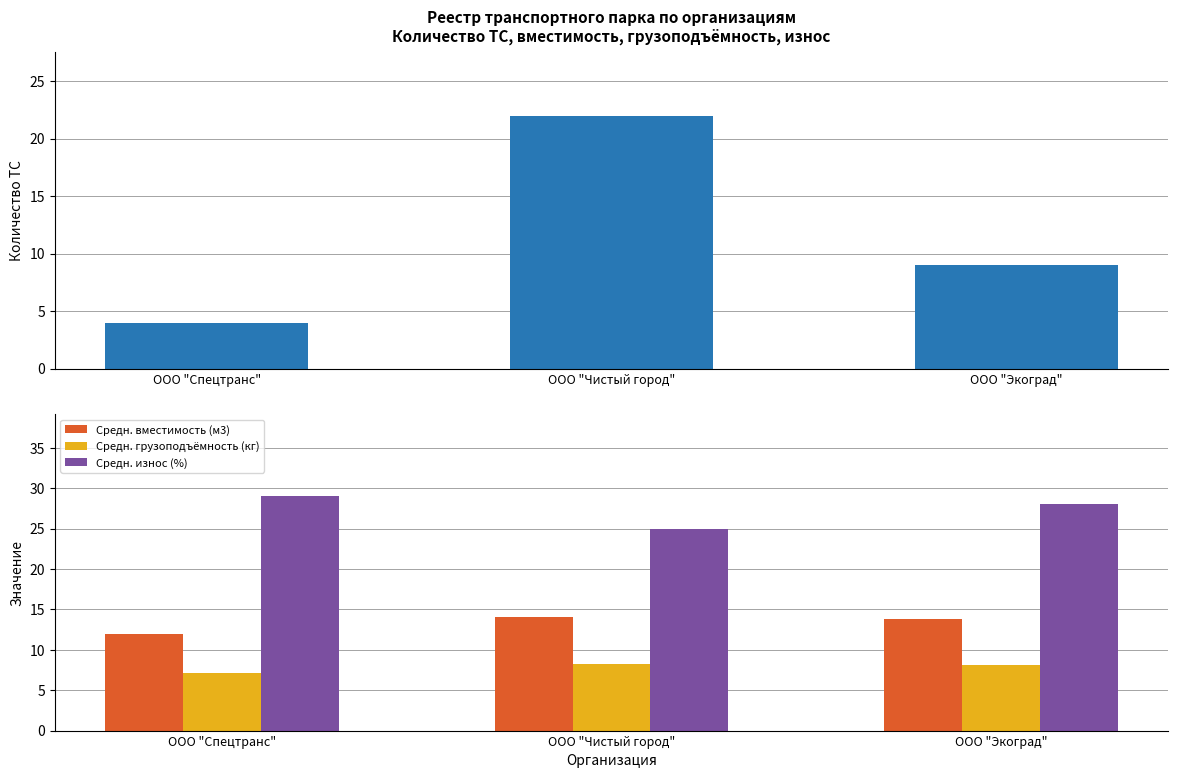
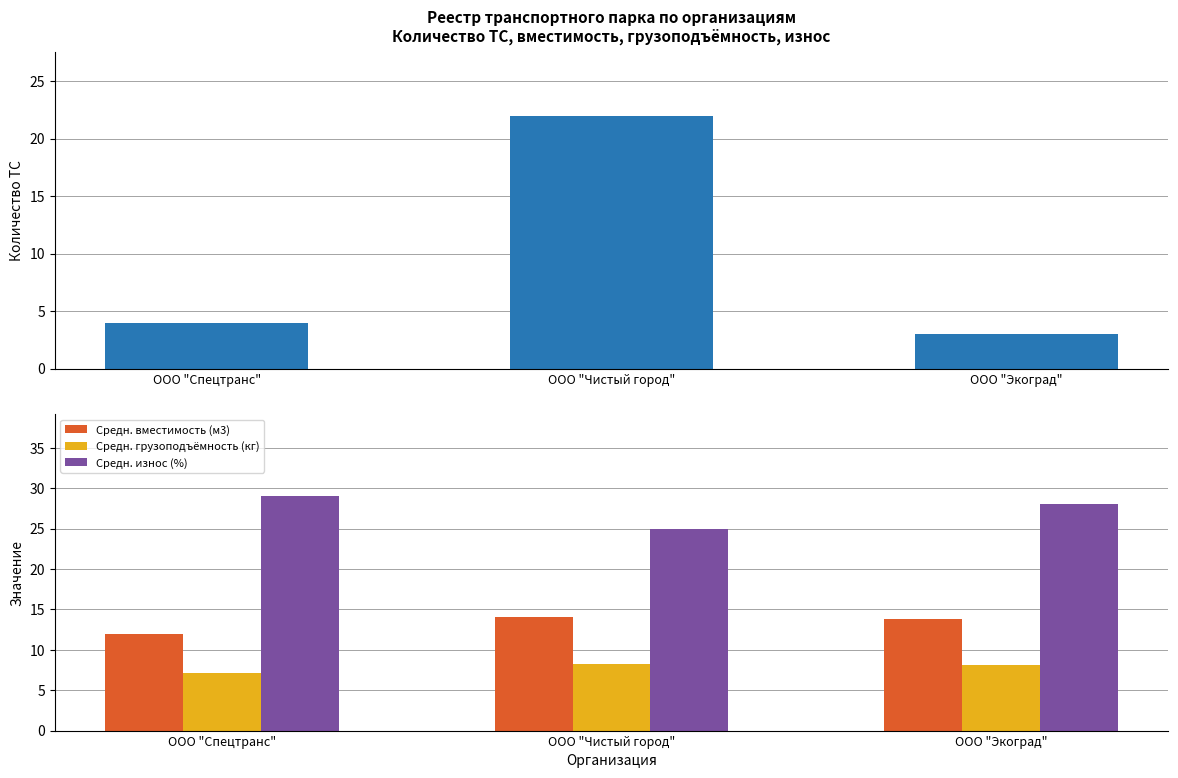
Реестр транспортного парка по организациям Количество ТС, вместимость, грузоподъёмность, износ, ООО "Экоград": 9 -> 3
